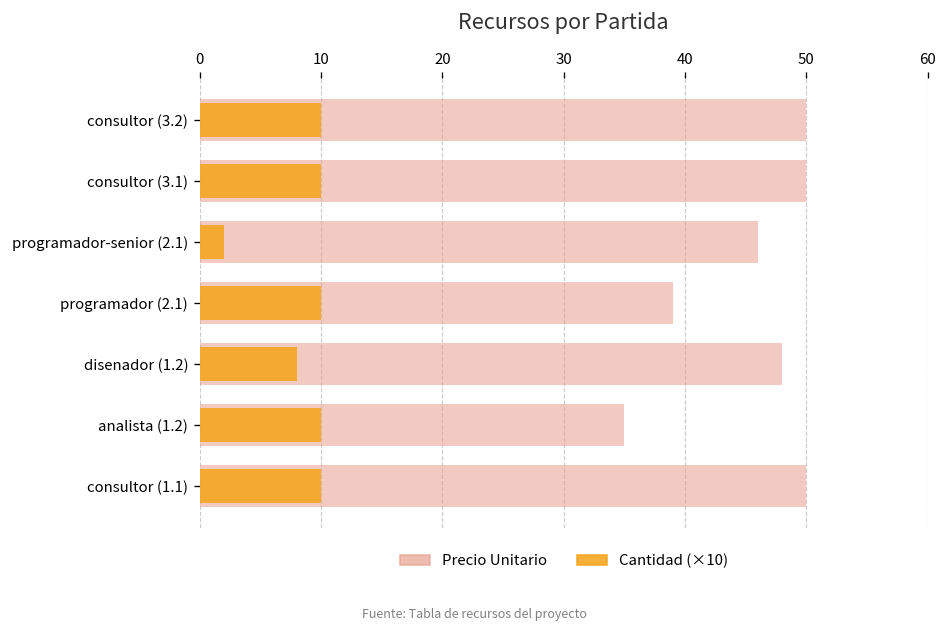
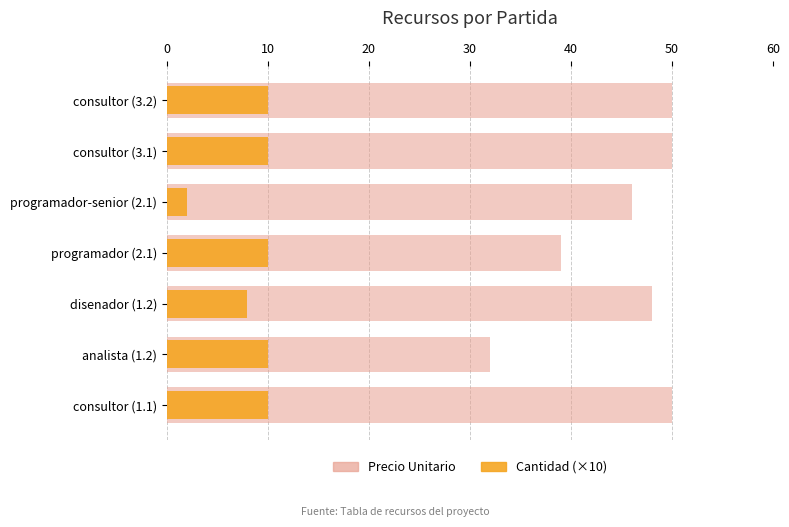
Precio Unitario, analista (1.2): 35 -> 32
